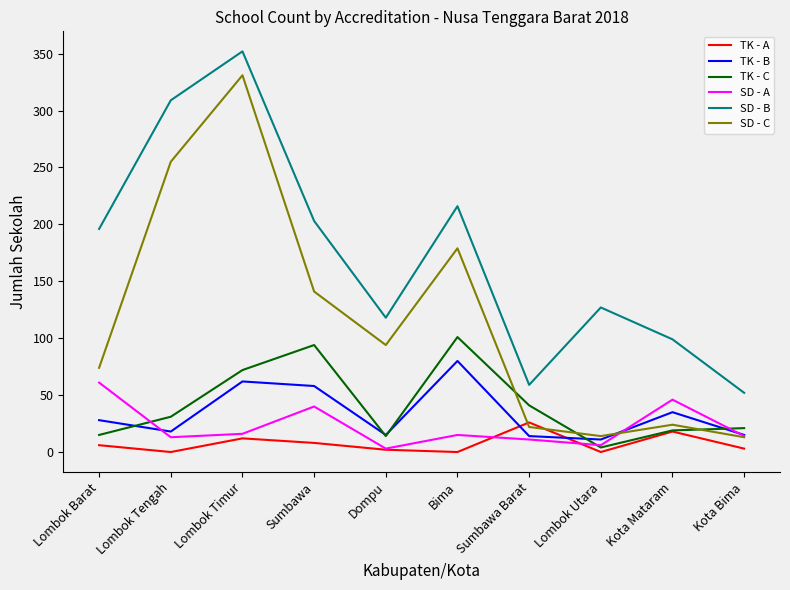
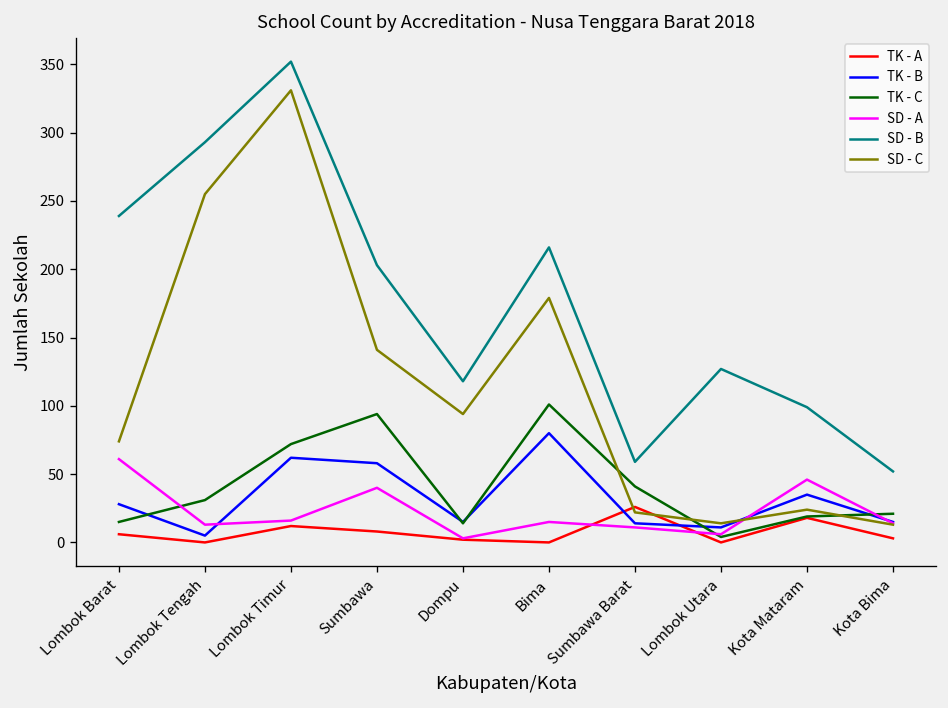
SD - B, Lombok Barat: 196 -> 239
TK - B, Lombok Tengah: 18 -> 5
SD - B, Lombok Tengah: 309 -> 293
